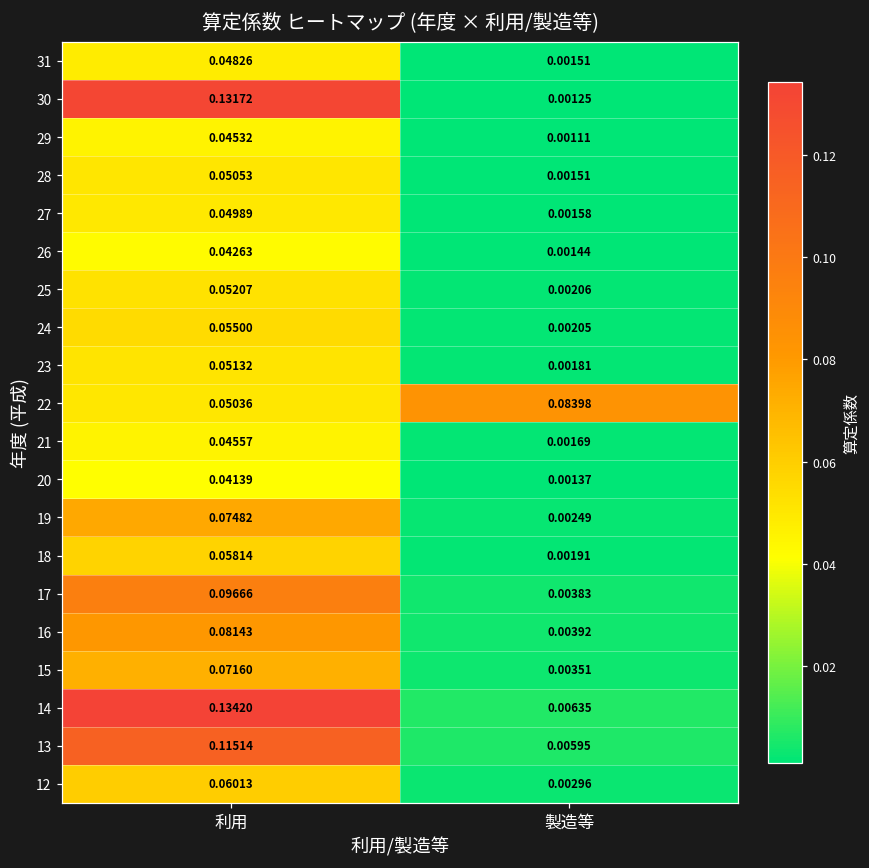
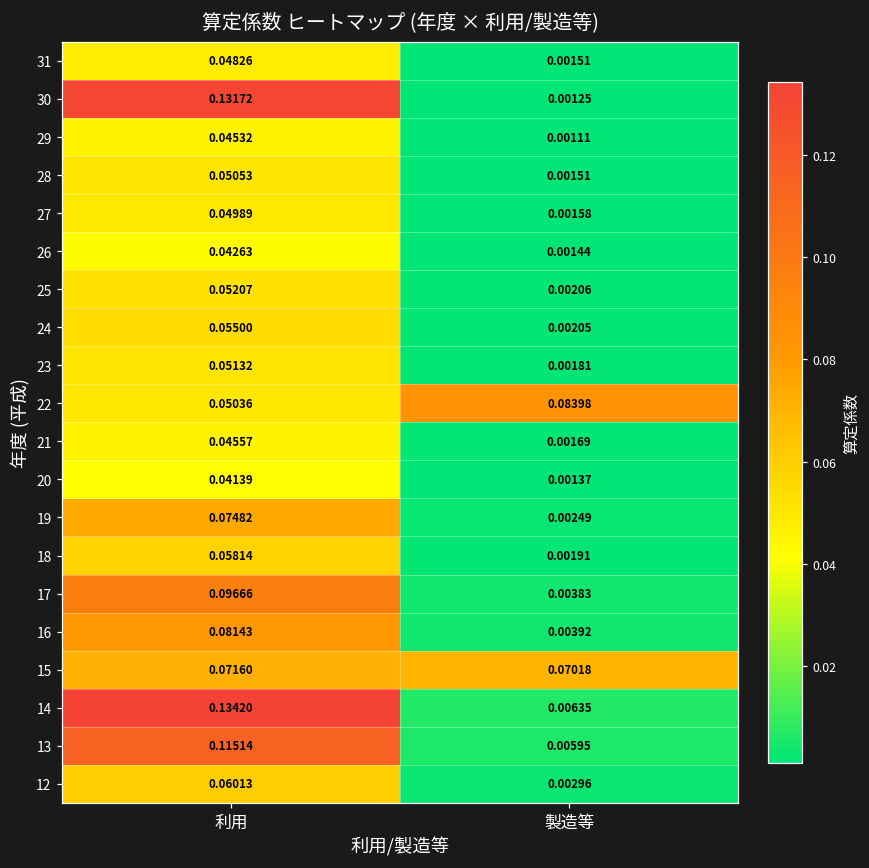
15, 製造等: 0.00351 -> 0.07018
